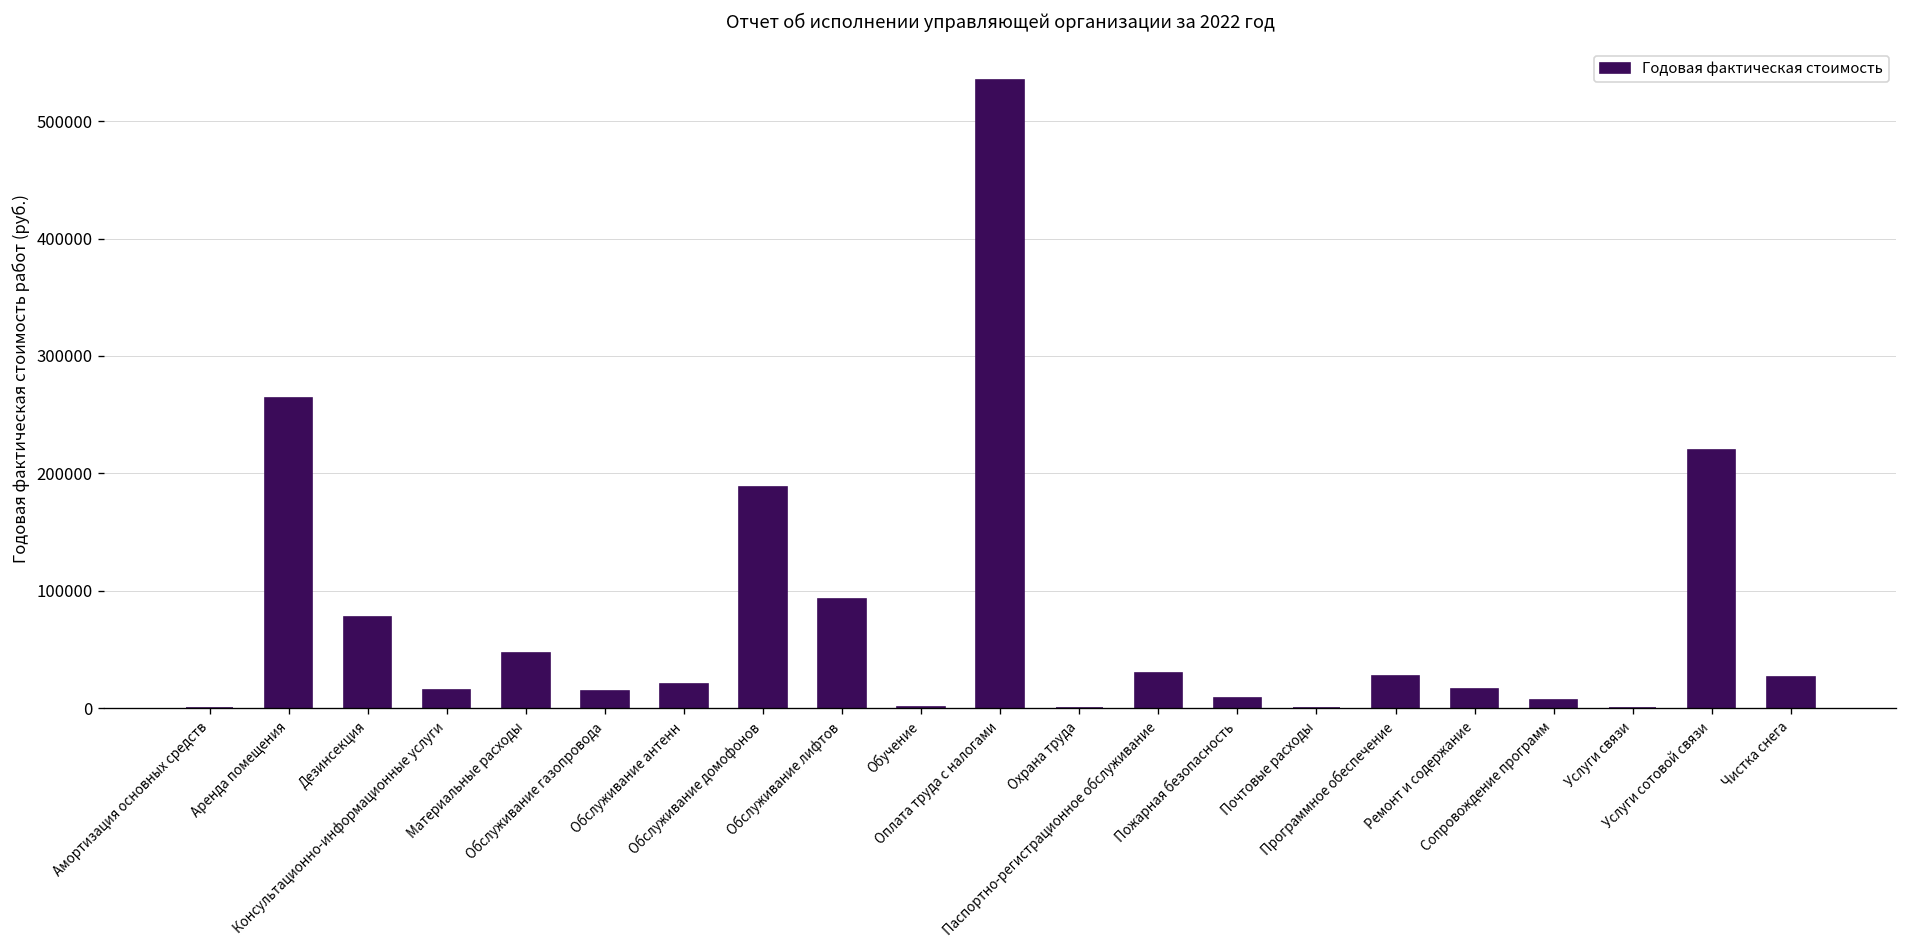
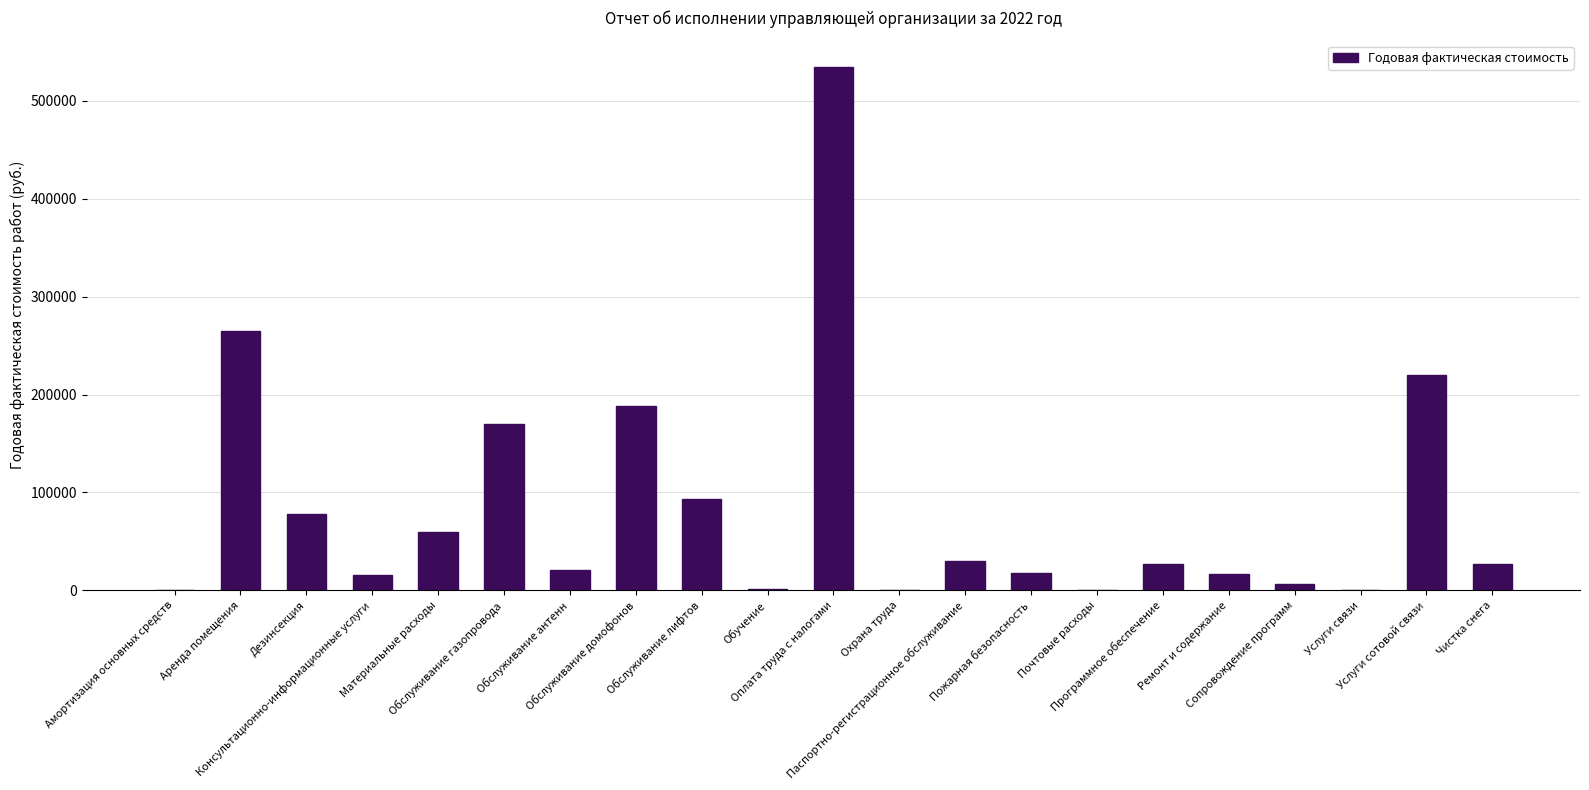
Материальные расходы: 50000 -> 60000
Обслуживание газопровода: 10000 -> 170000
Пожарная безопасность: 10000 -> 20000
